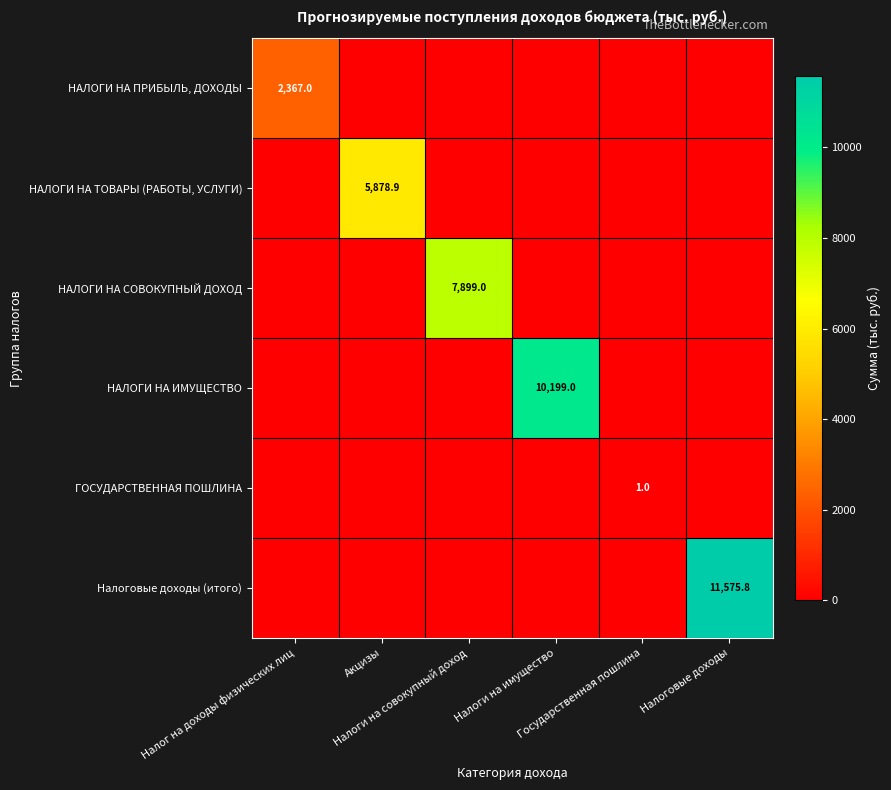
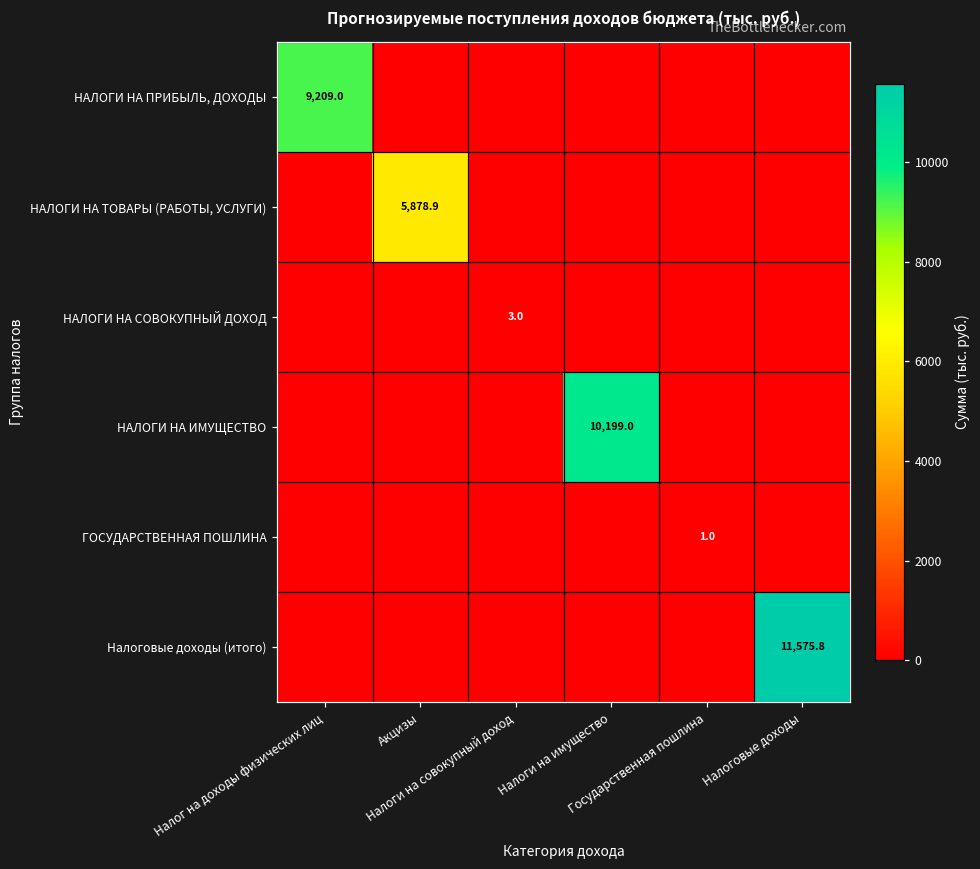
НАЛОГИ НА ПРИБЫЛЬ, ДОХОДЫ, Налог на доходы физических лиц: 2,367.0 -> 9,209.0
НАЛОГИ НА СОВОКУПНЫЙ ДОХОД, Налоги на совокупный доход: 7,899.0 -> 3.0
